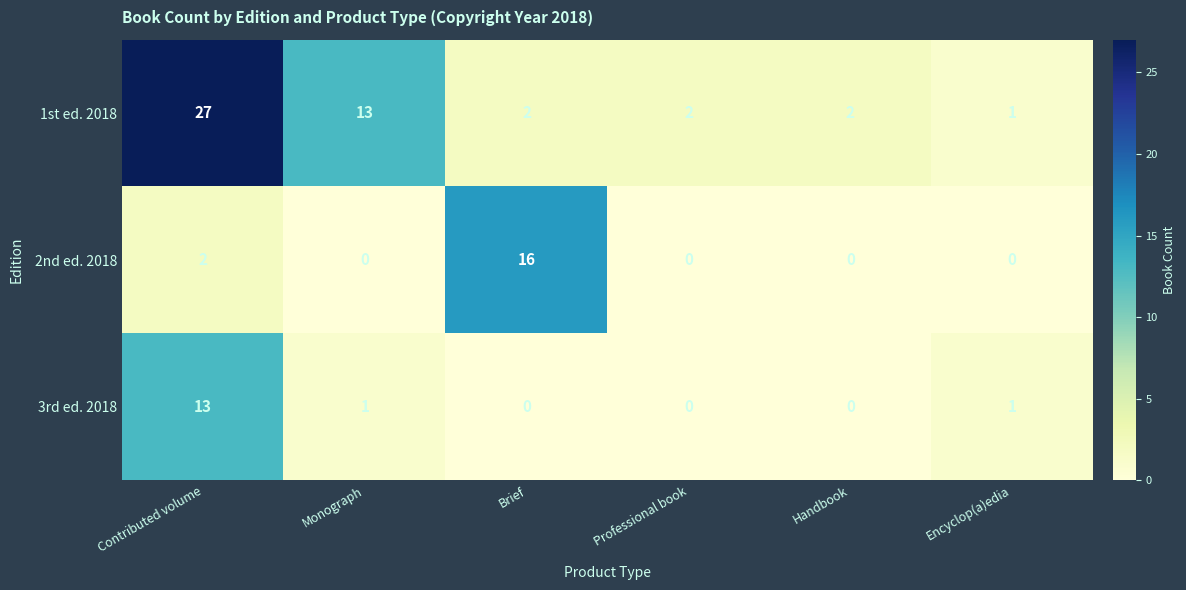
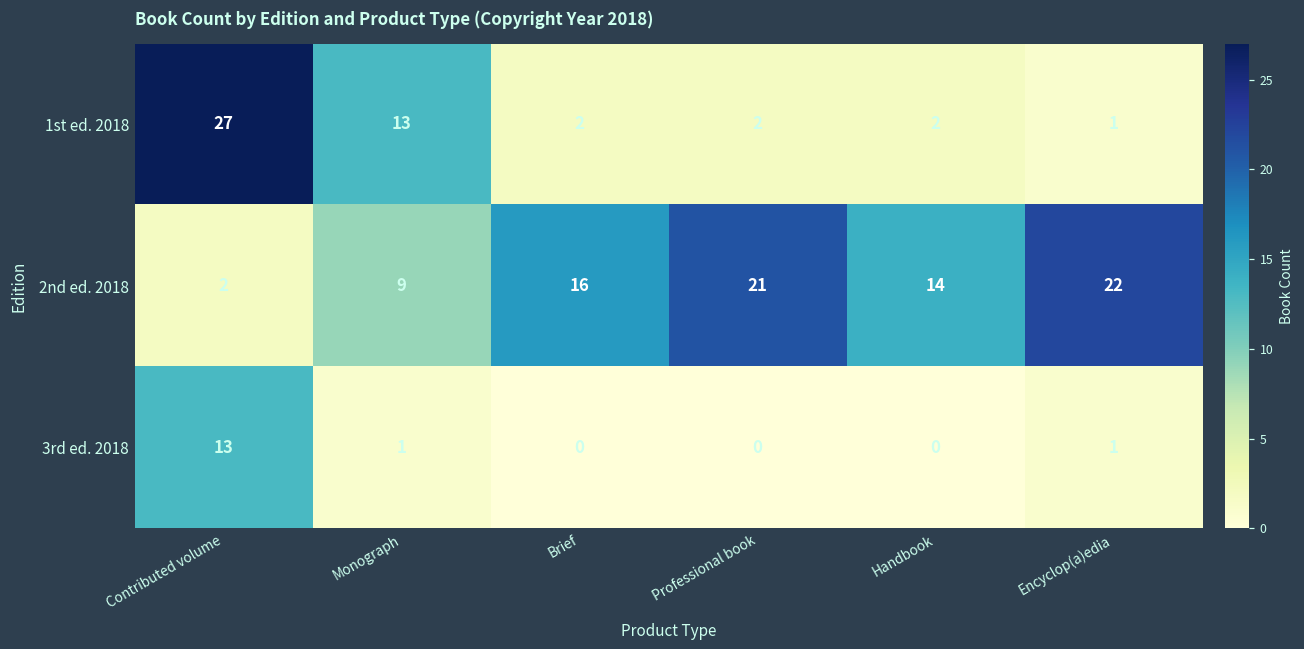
2nd ed. 2018, Monograph: 0 -> 9
2nd ed. 2018, Professional book: 0 -> 21
2nd ed. 2018, Handbook: 0 -> 14
2nd ed. 2018, Encyclop(a)edia: 0 -> 22
